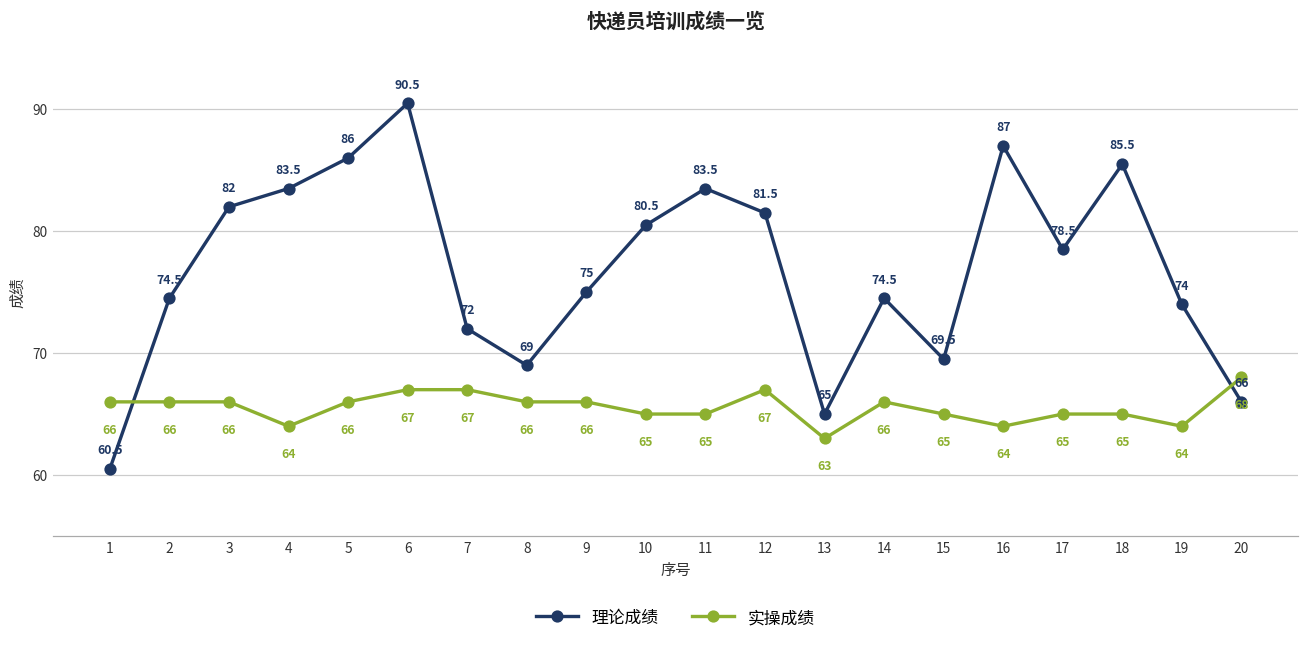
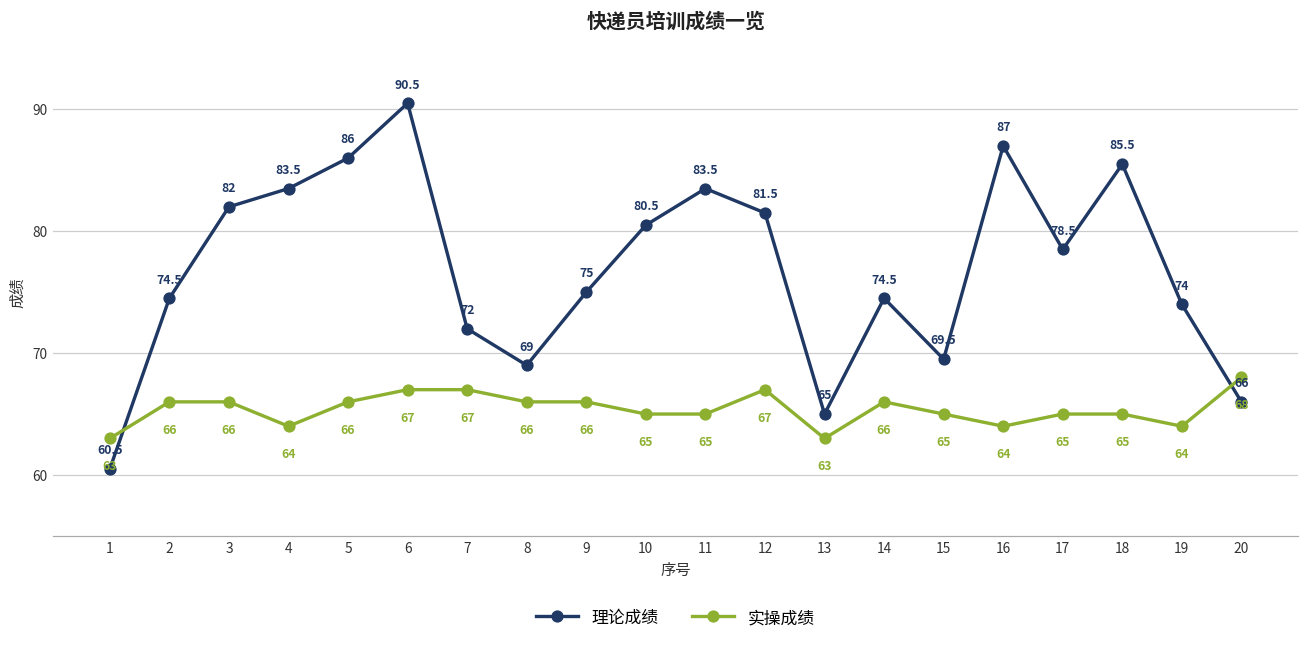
实操成绩, 1: 66 -> 63
